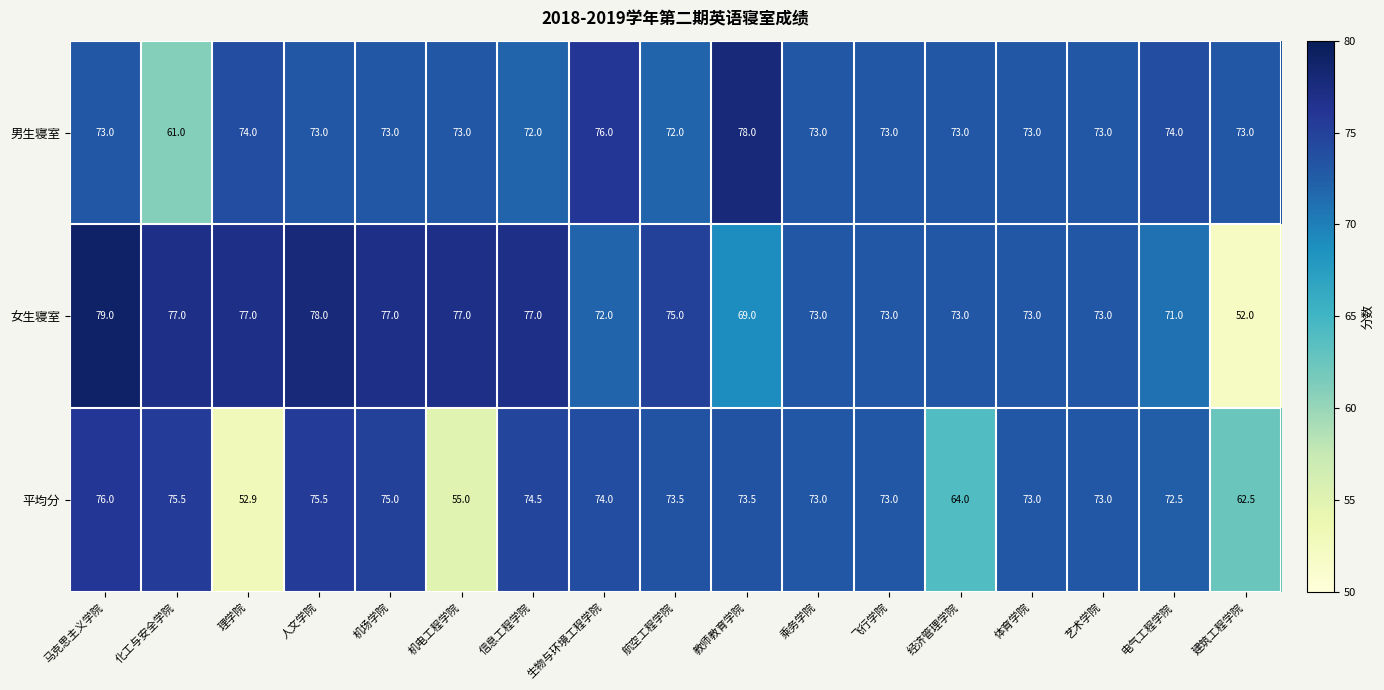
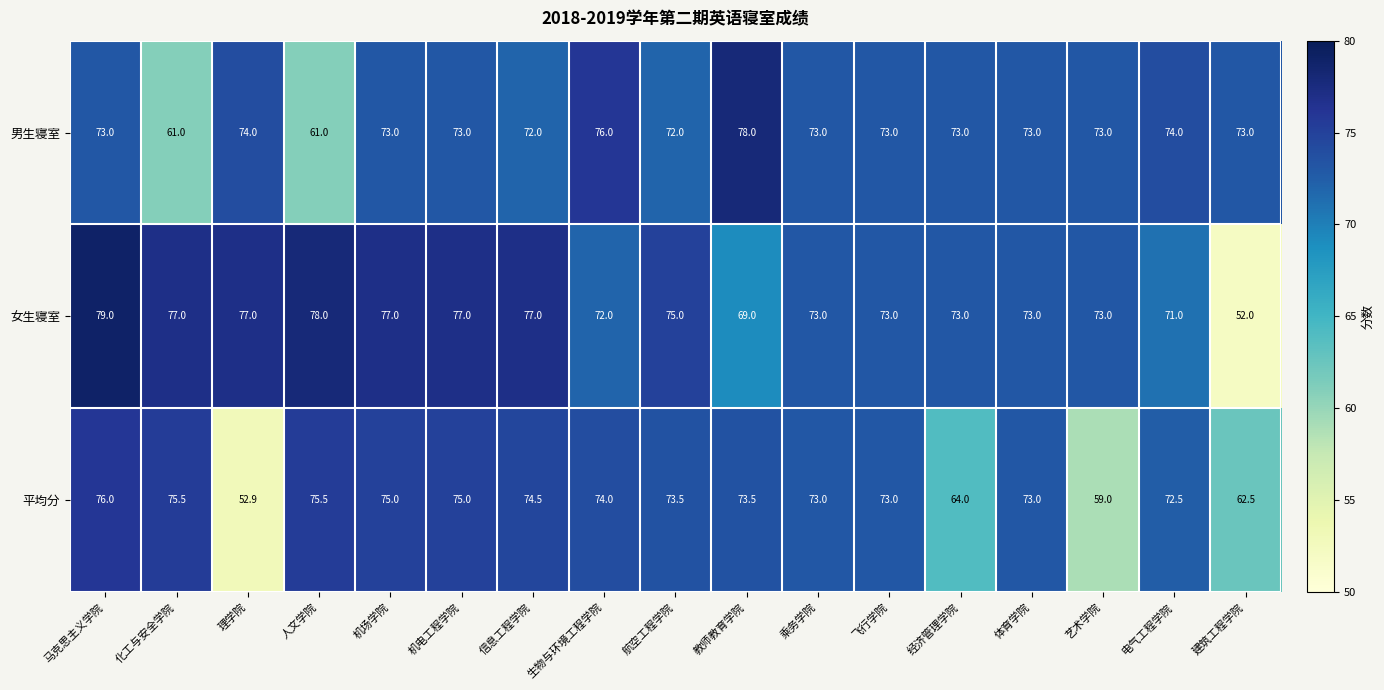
男生寝室, 人文学院: 73.0 -> 61.0
平均分, 机电工程学院: 55.0 -> 75.0
平均分, 艺术学院: 73.0 -> 59.0
